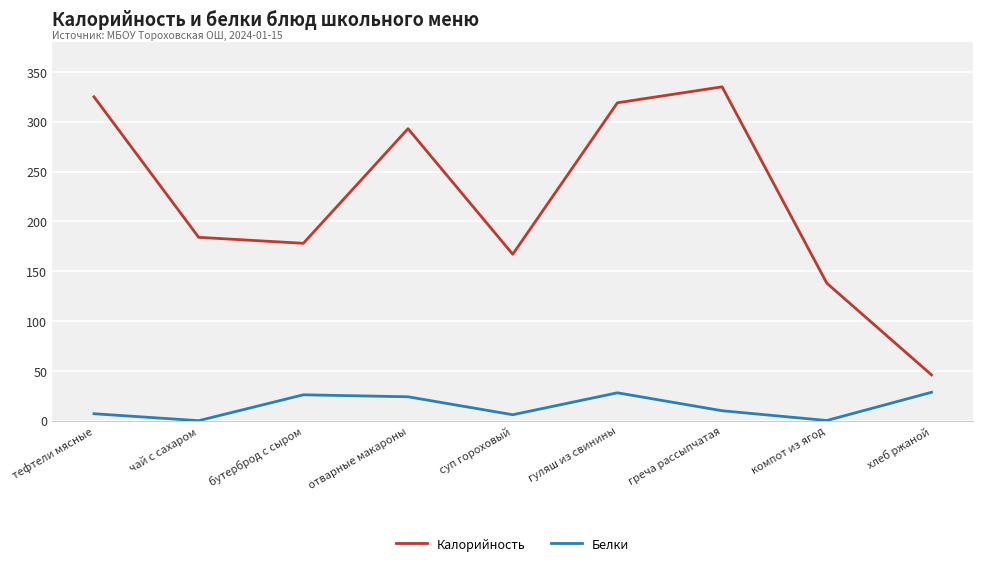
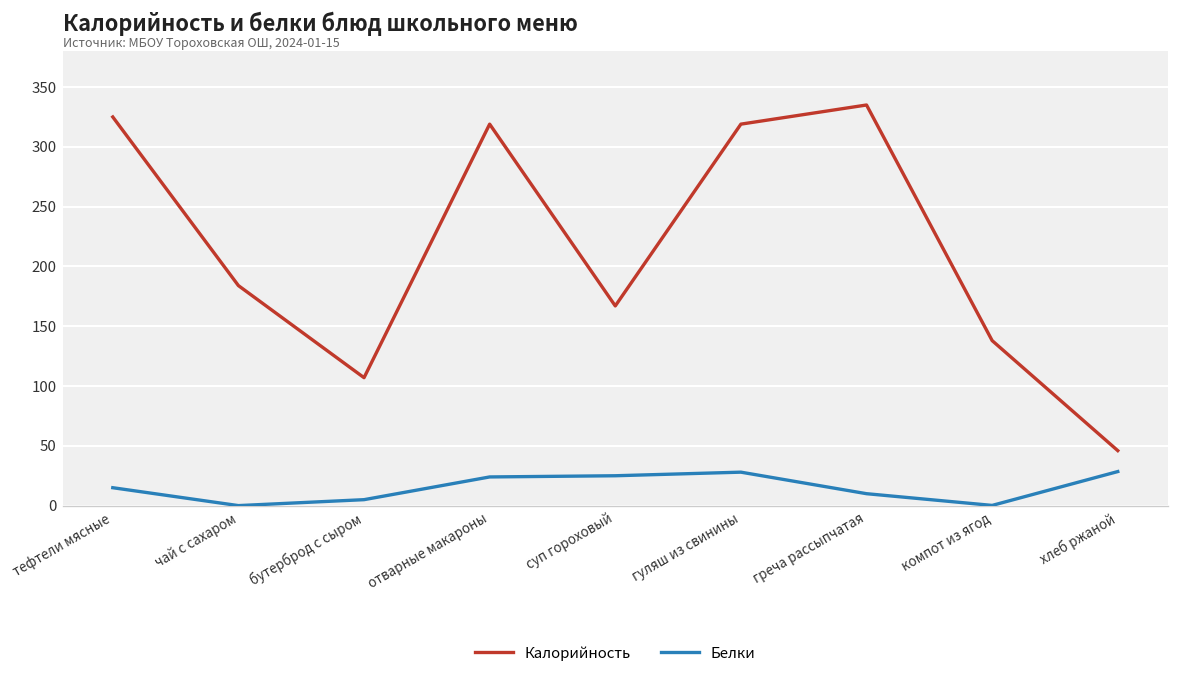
Белки, тефтели мясные: 10 -> 20
Калорийность, бутерброд с сыром: 180 -> 110
Белки, бутерброд с сыром: 30 -> 10
Калорийность, отварные макароны: 290 -> 320
Белки, суп гороховый: 10 -> 30
